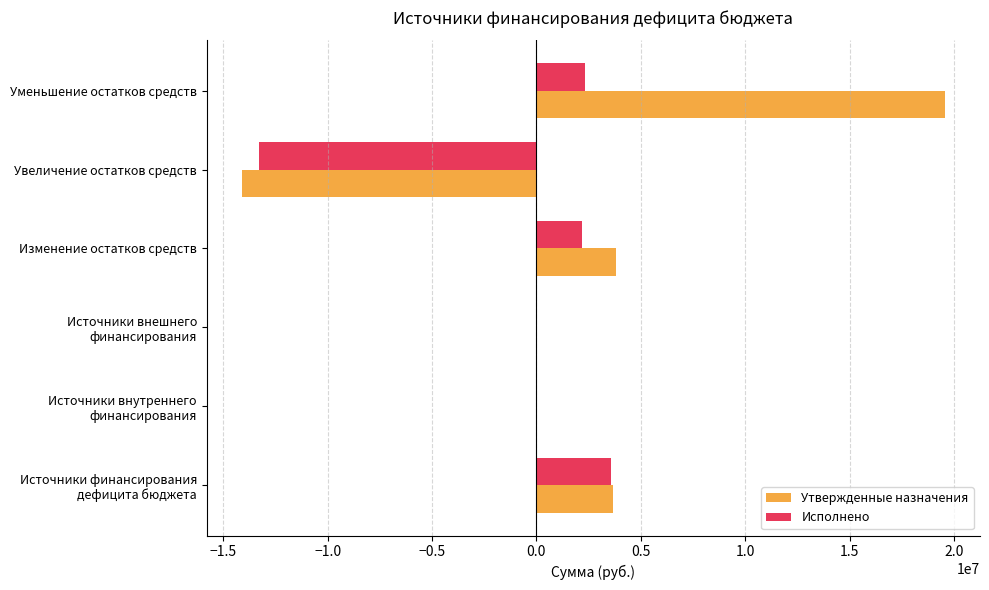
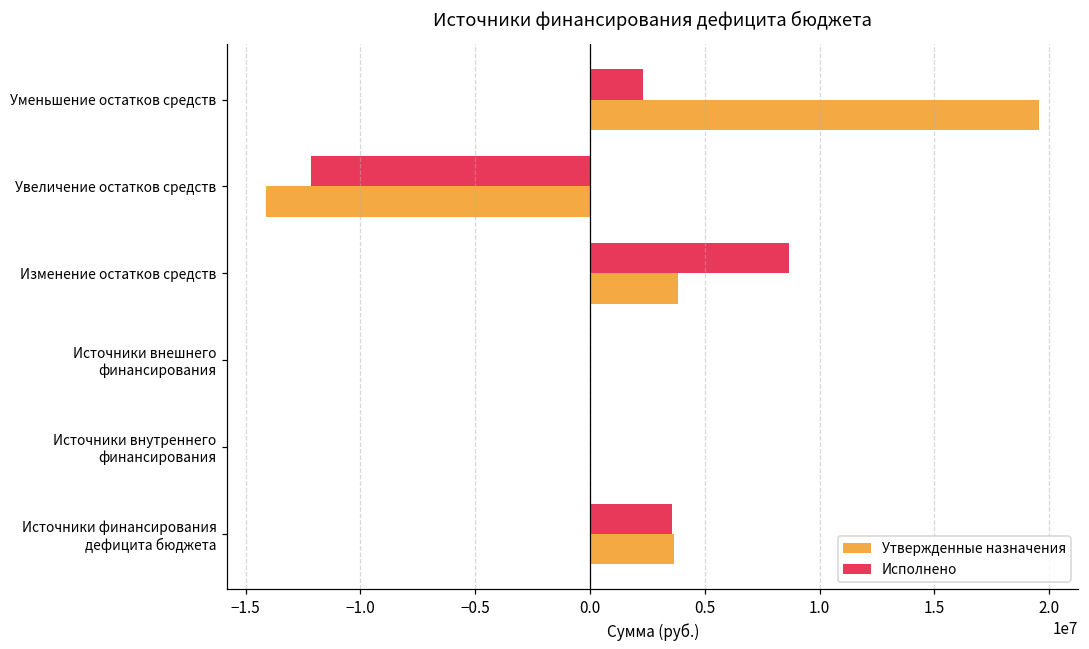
Исполнено, Увеличение остатков средств: -13300000 -> -12200000
Исполнено, Изменение остатков средств: 2200000 -> 8600000
